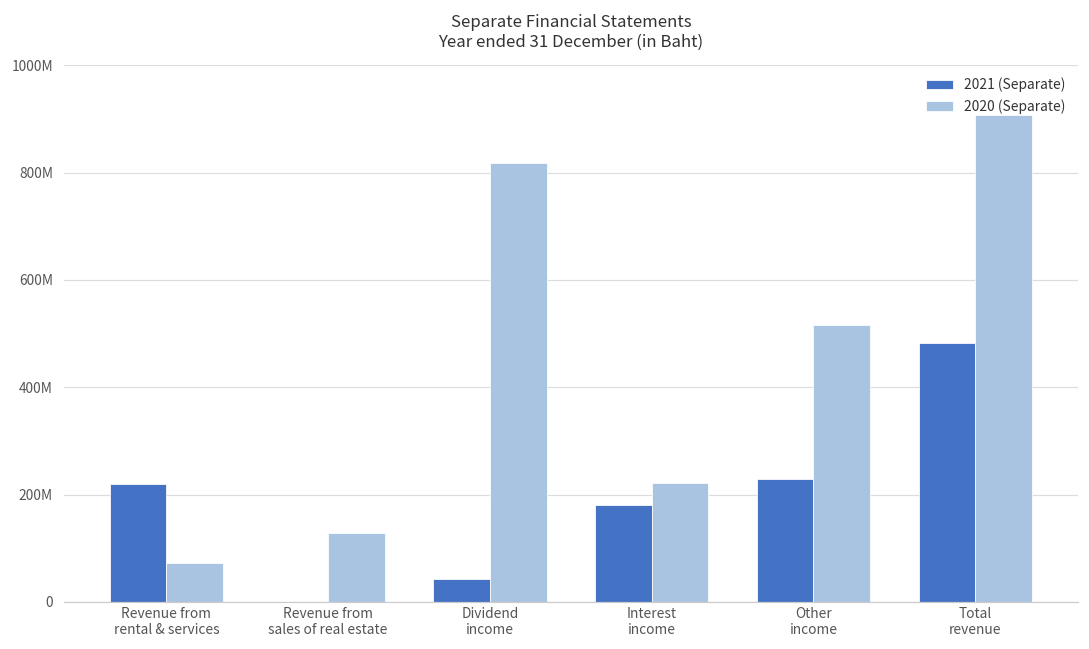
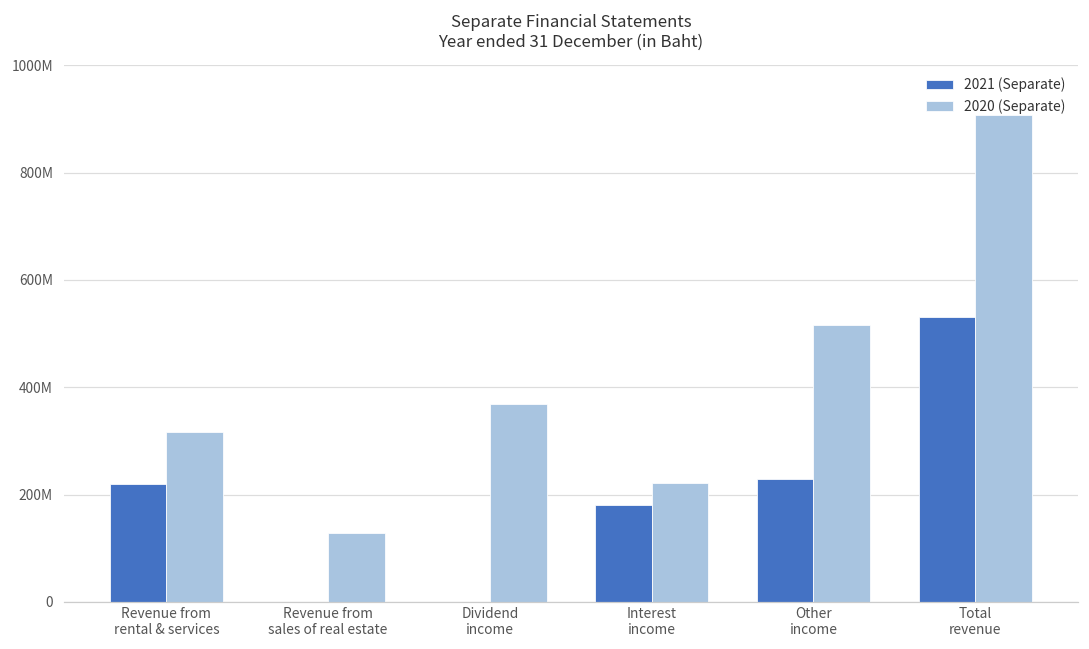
2020 (Separate), Revenue from rental & services: 70000000 -> 320000000
2021 (Separate), Dividend income: 40000000 -> 0
2020 (Separate), Dividend income: 820000000 -> 370000000
2021 (Separate), Total revenue: 480000000 -> 530000000
